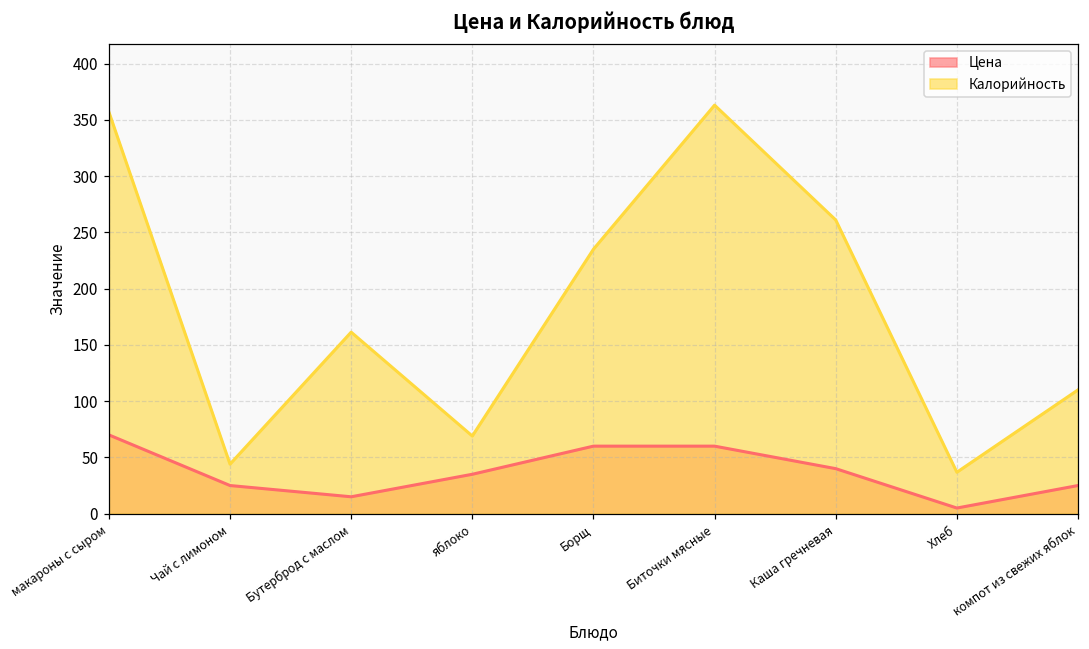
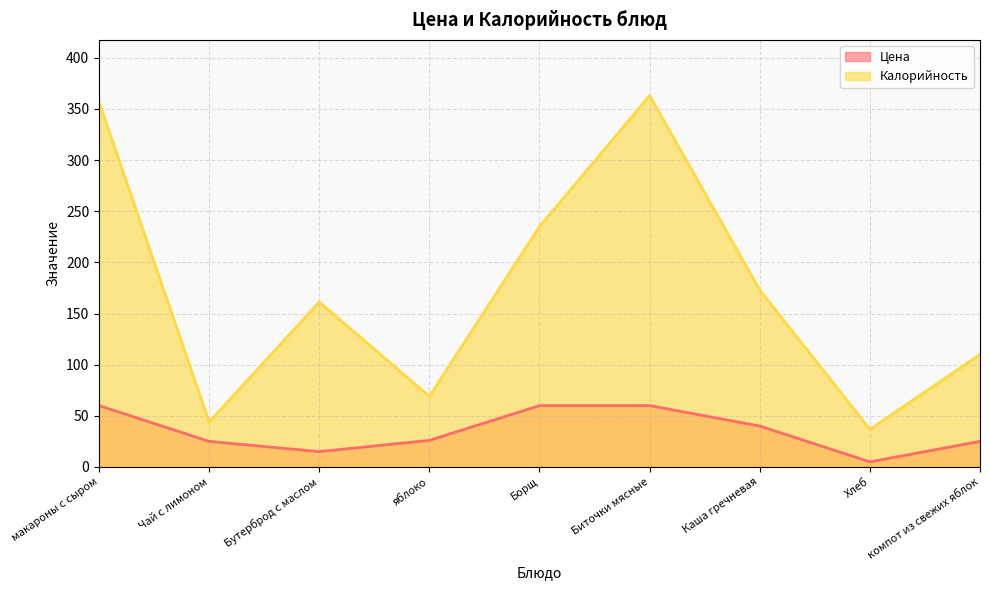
Цена, макароны с сыром: 70 -> 60
Цена, яблоко: 35 -> 26
Калорийность, Каша гречневая: 261 -> 173
